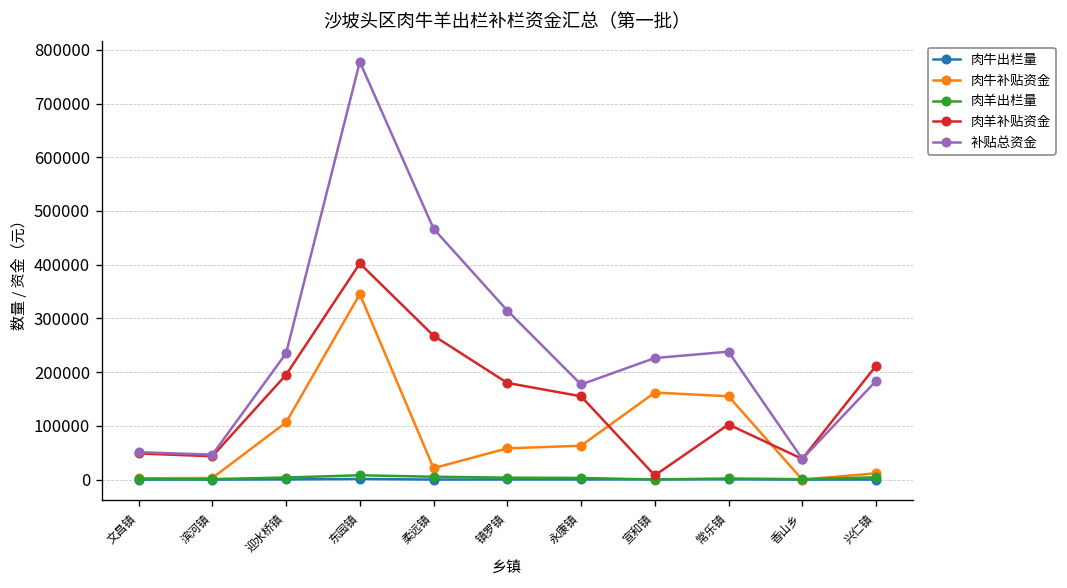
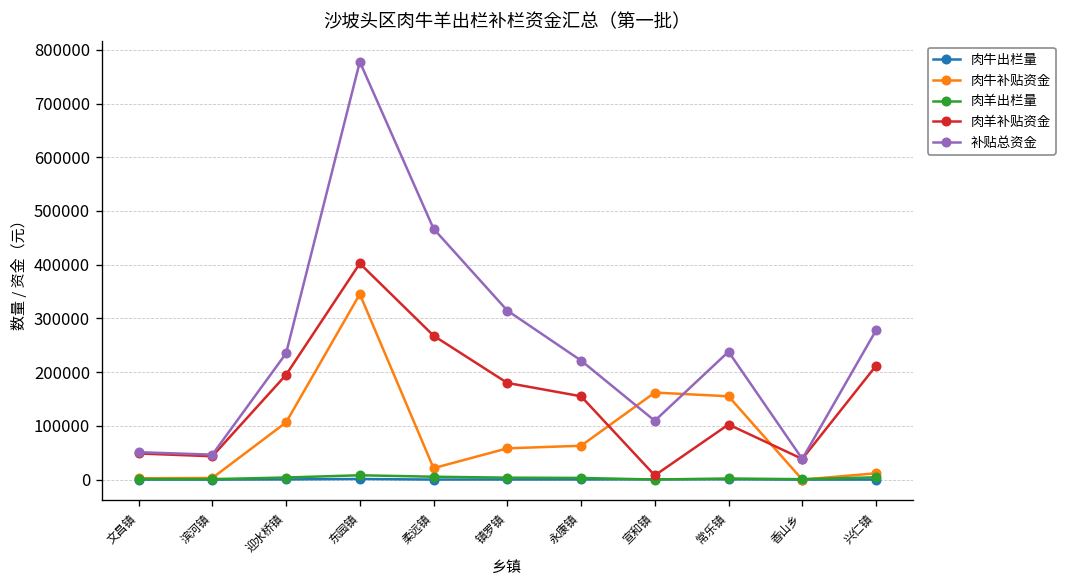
补贴总资金, 永康镇: 180000 -> 220000
补贴总资金, 宣和镇: 230000 -> 110000
补贴总资金, 兴仁镇: 180000 -> 280000
